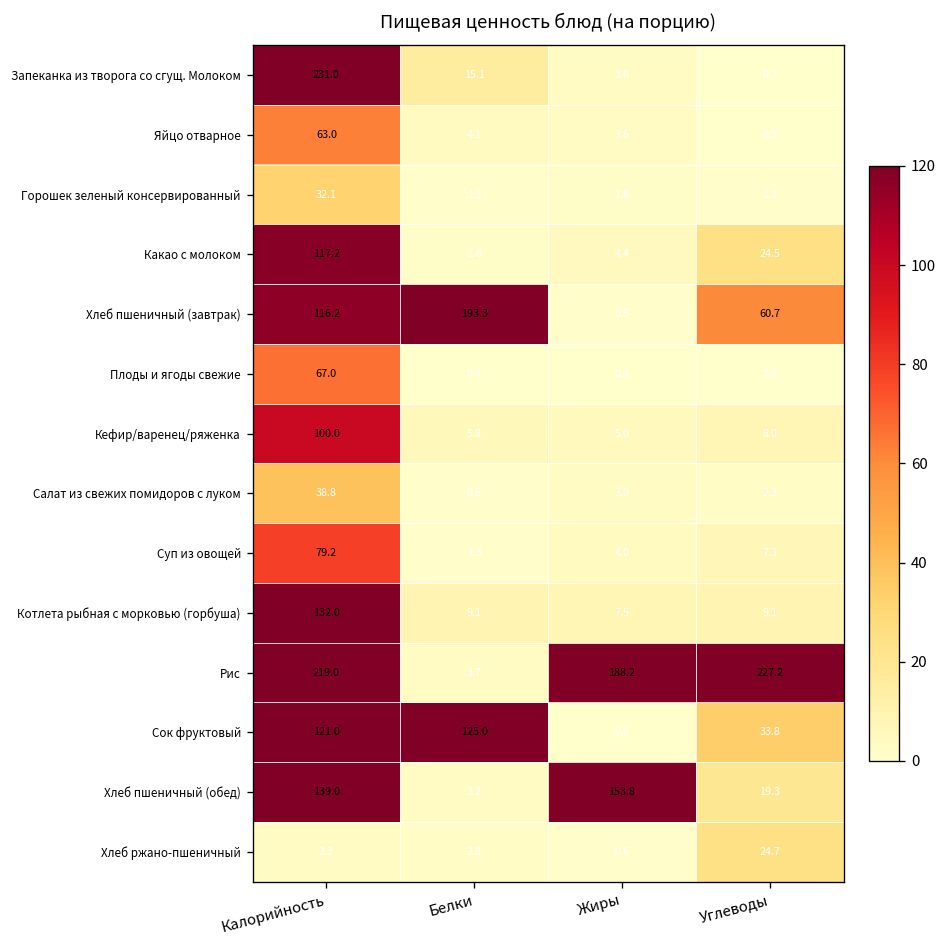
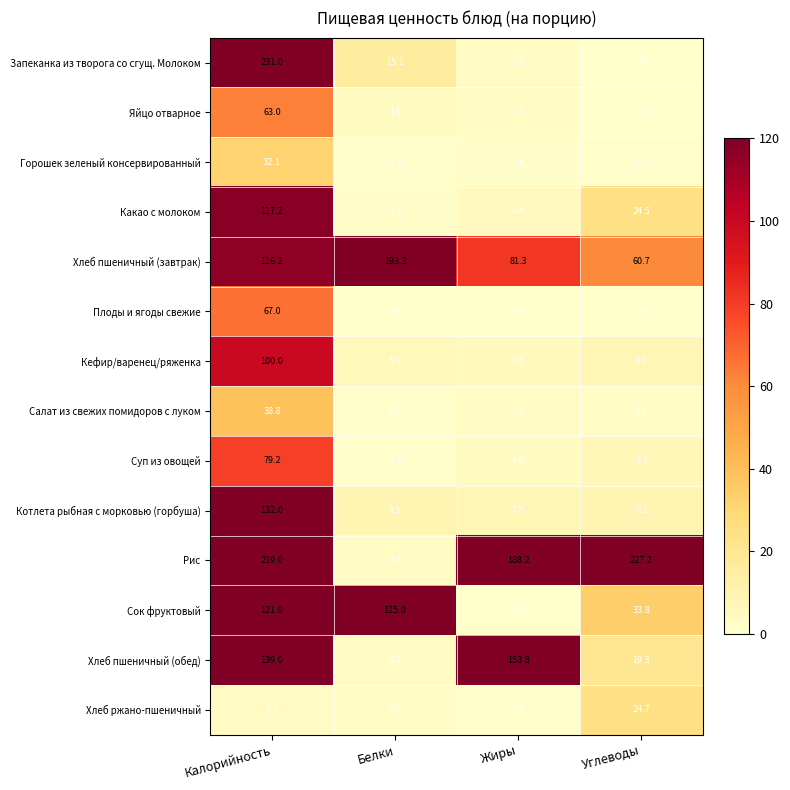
Хлеб пшеничный (завтрак), Жиры: 0.5 -> 81.3
